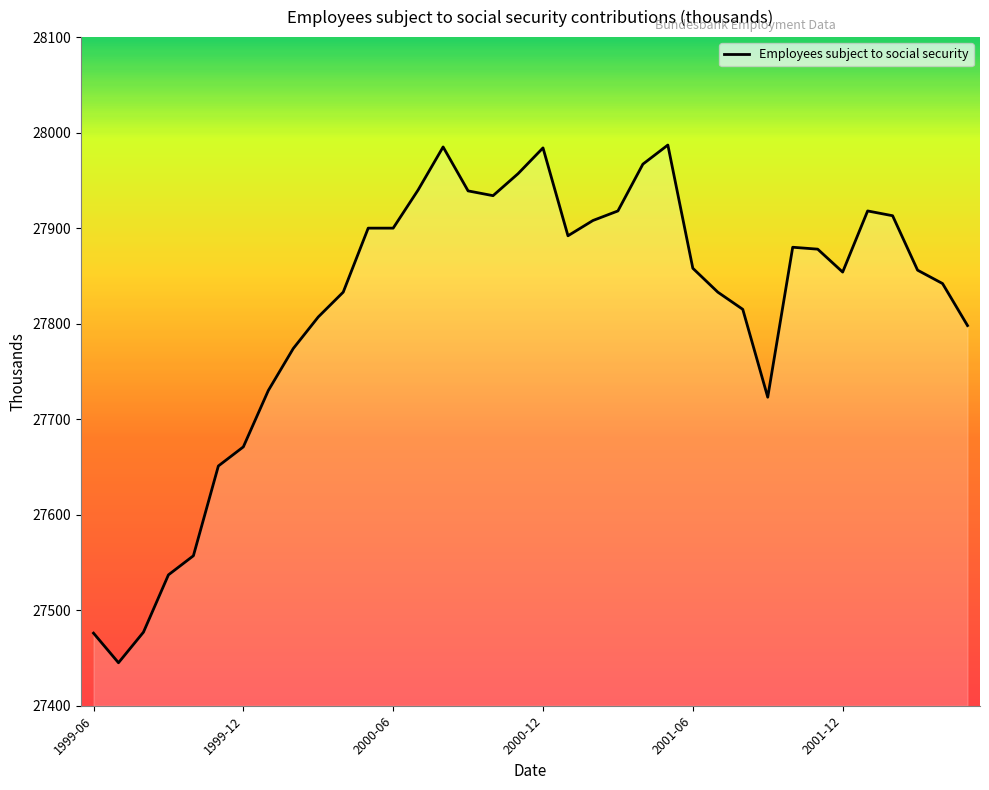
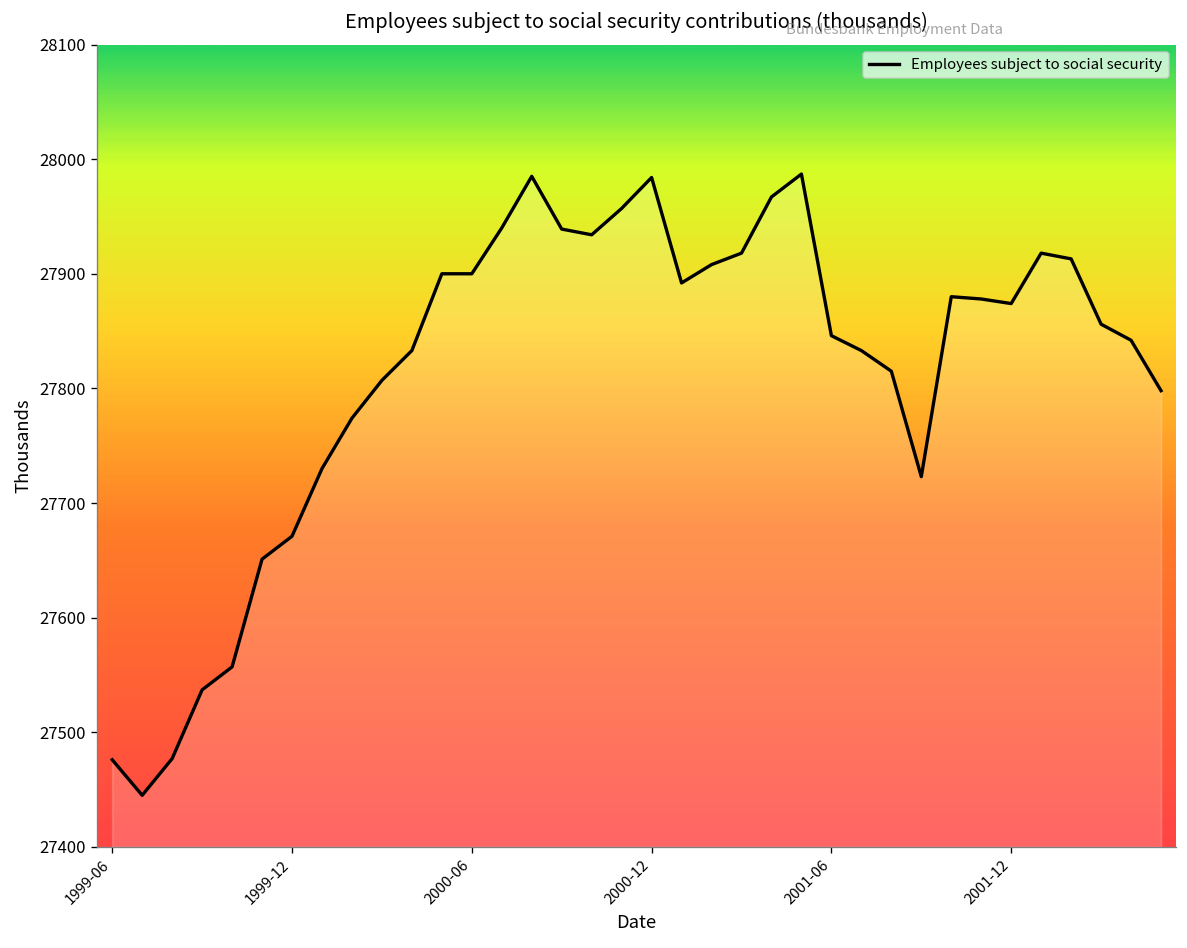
2001-06: 27860 -> 27850
2001-12: 27850 -> 27870
